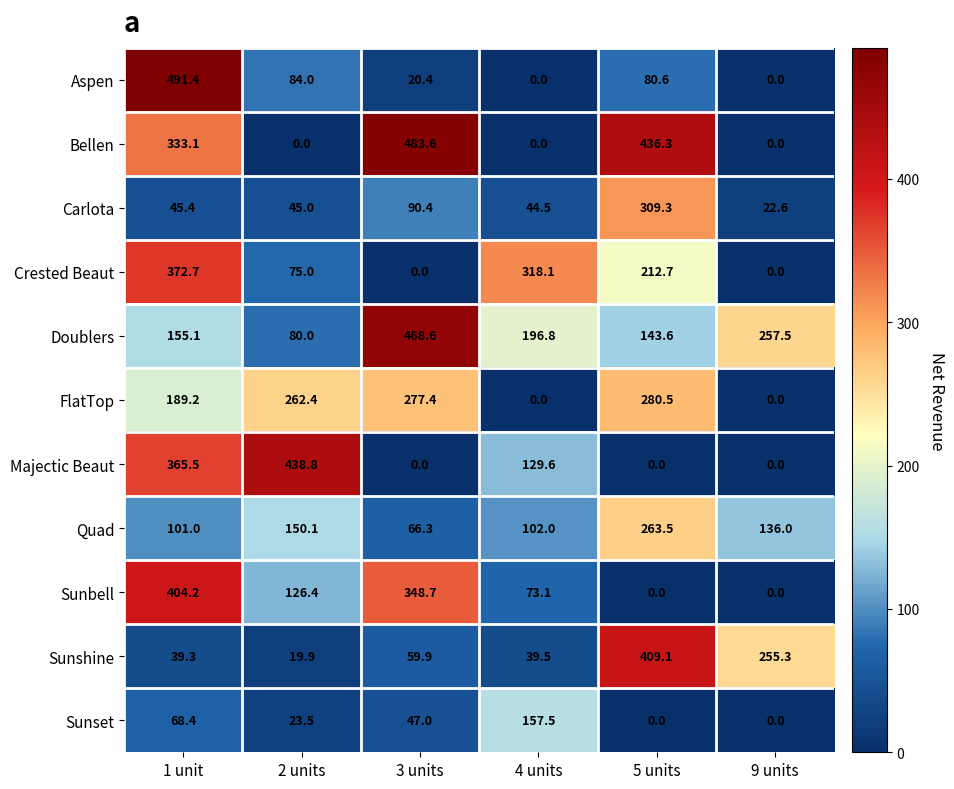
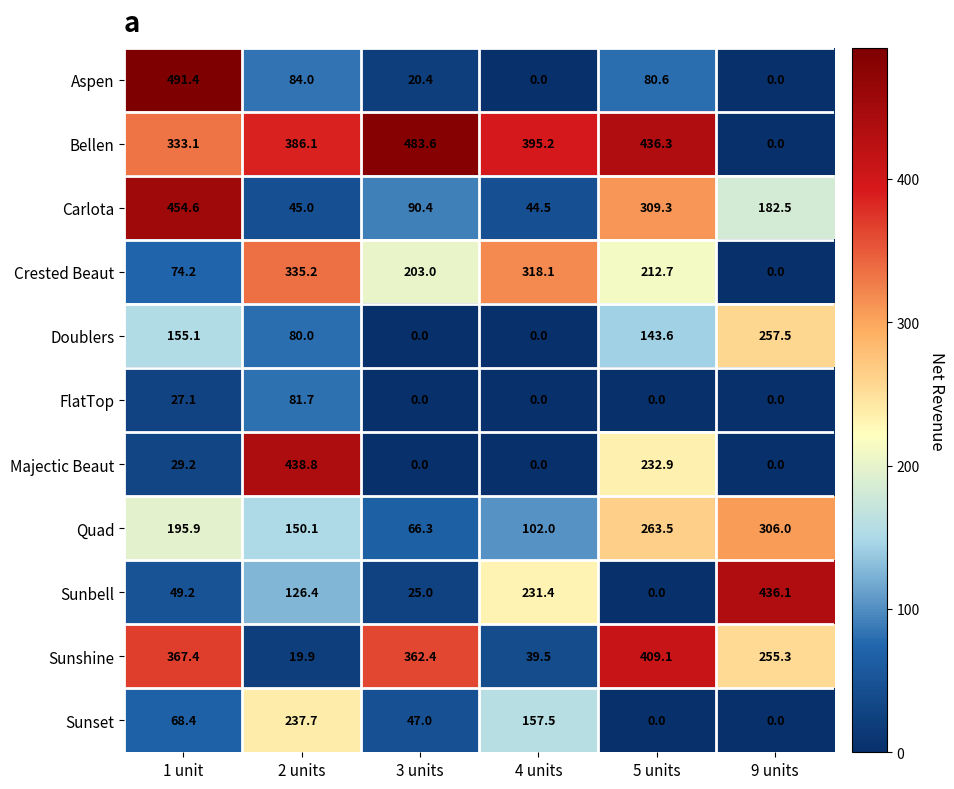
Bellen, 2 units: 0.0 -> 386.1
Bellen, 4 units: 0.0 -> 395.2
Carlota, 1 unit: 45.4 -> 454.6
Carlota, 9 units: 22.6 -> 182.5
Crested Beaut, 1 unit: 372.7 -> 74.2
Crested Beaut, 2 units: 75.0 -> 335.2
Crested Beaut, 3 units: 0.0 -> 203.0
Doublers, 3 units: 468.6 -> 0.0
Doublers, 4 units: 196.8 -> 0.0
FlatTop, 1 unit: 189.2 -> 27.1
FlatTop, 2 units: 262.4 -> 81.7
FlatTop, 3 units: 277.4 -> 0.0
FlatTop, 5 units: 280.5 -> 0.0
Majectic Beaut, 1 unit: 365.5 -> 29.2
Majectic Beaut, 4 units: 129.6 -> 0.0
Majectic Beaut, 5 units: 0.0 -> 232.9
Quad, 1 unit: 101.0 -> 195.9
Quad, 9 units: 136.0 -> 306.0
Sunbell, 1 unit: 404.2 -> 49.2
Sunbell, 3 units: 348.7 -> 25.0
Sunbell, 4 units: 73.1 -> 231.4
Sunbell, 9 units: 0.0 -> 436.1
Sunshine, 1 unit: 39.3 -> 367.4
Sunshine, 3 units: 59.9 -> 362.4
Sunset, 2 units: 23.5 -> 237.7
